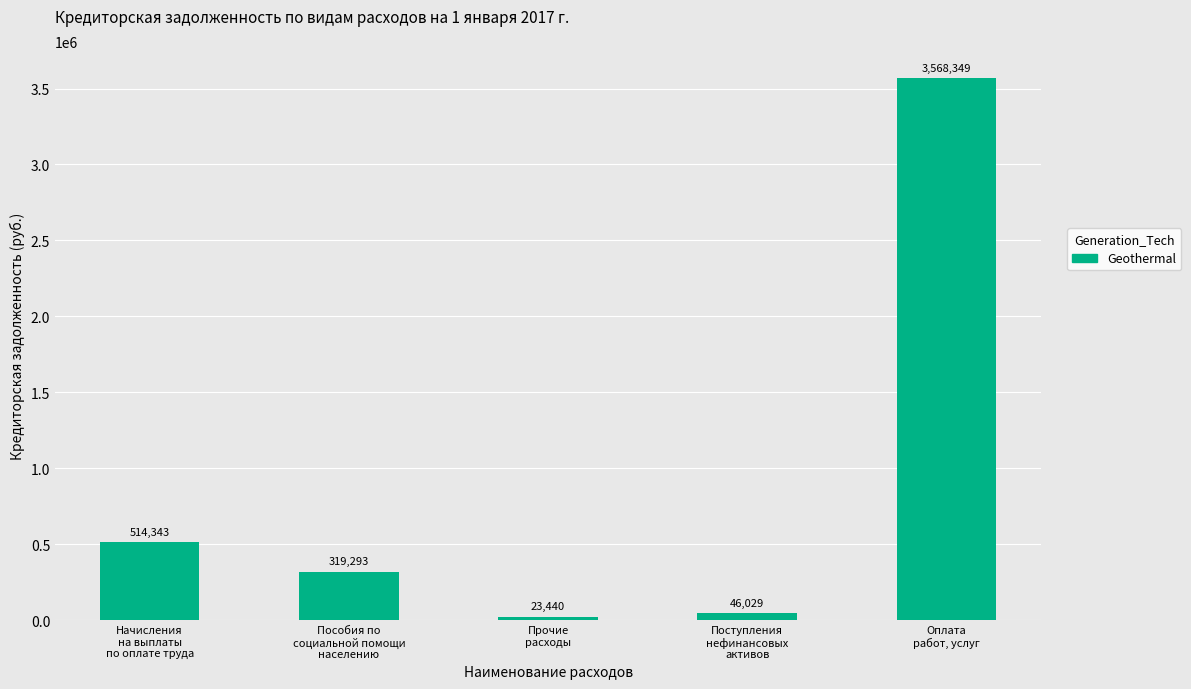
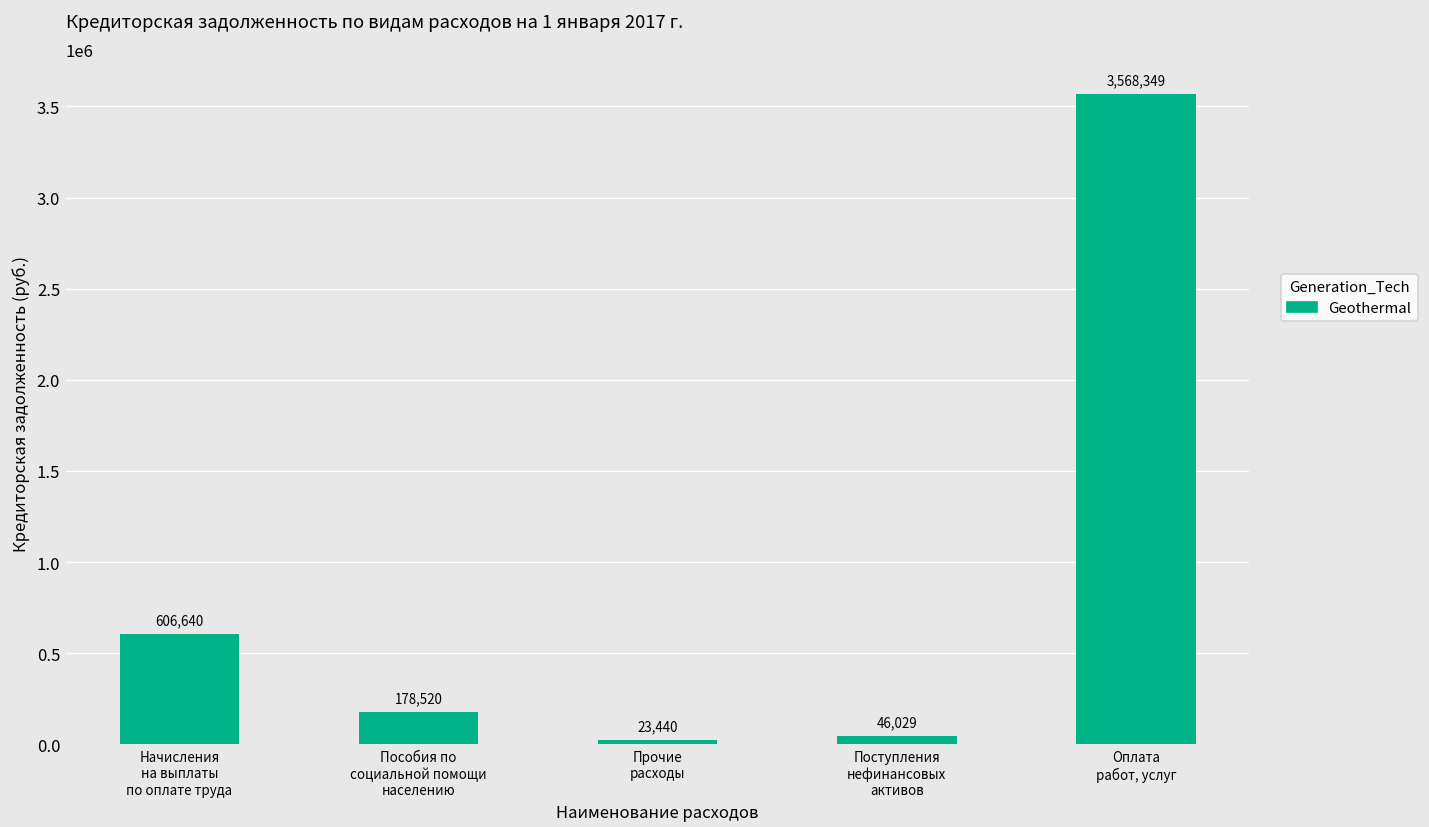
Начисления на выплаты по оплате труда: 514,343 -> 606,640
Пособия по социальной помощи населению: 319,293 -> 178,520
